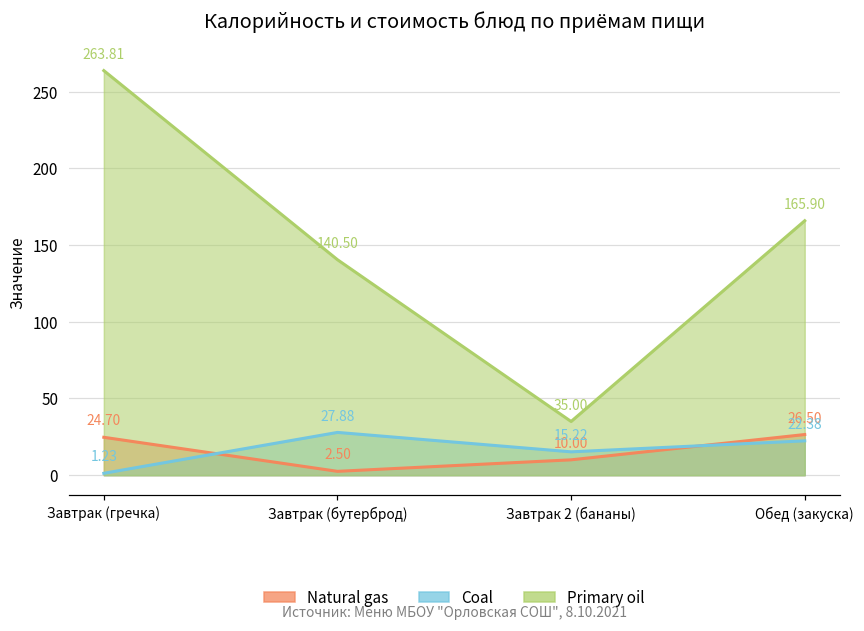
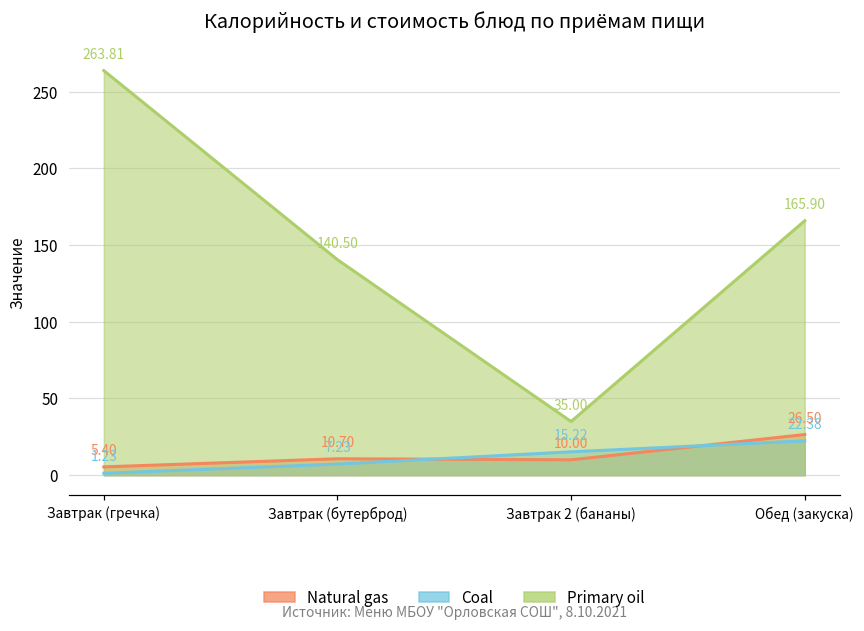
Natural gas, Завтрак (гречка): 24.70 -> 5.40
Natural gas, Завтрак (бутерброд): 2.50 -> 10.70
Coal, Завтрак (бутерброд): 27.88 -> 7.23
